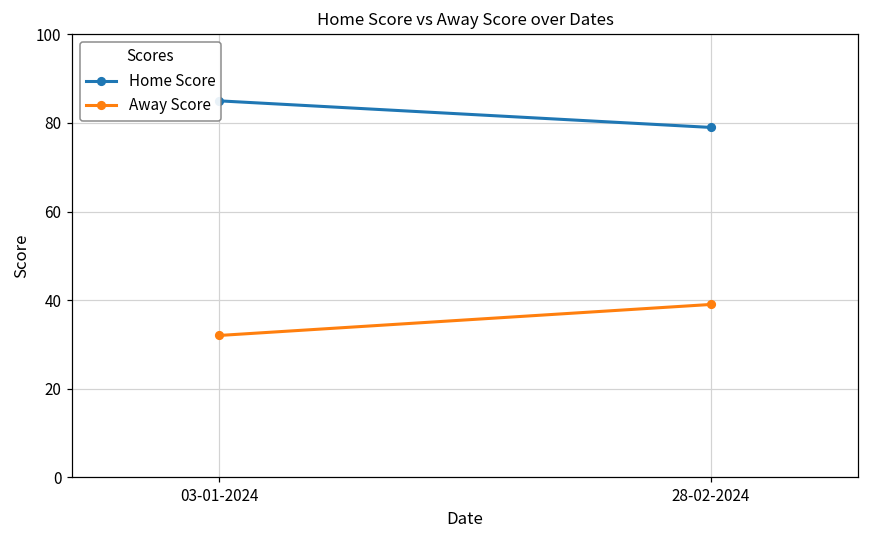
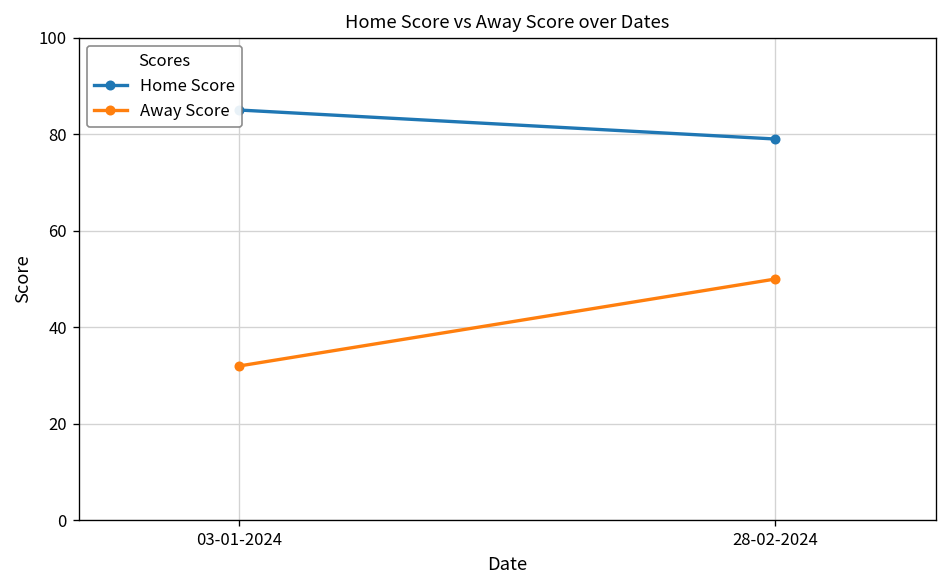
Away Score, 28-02-2024: 39 -> 50
